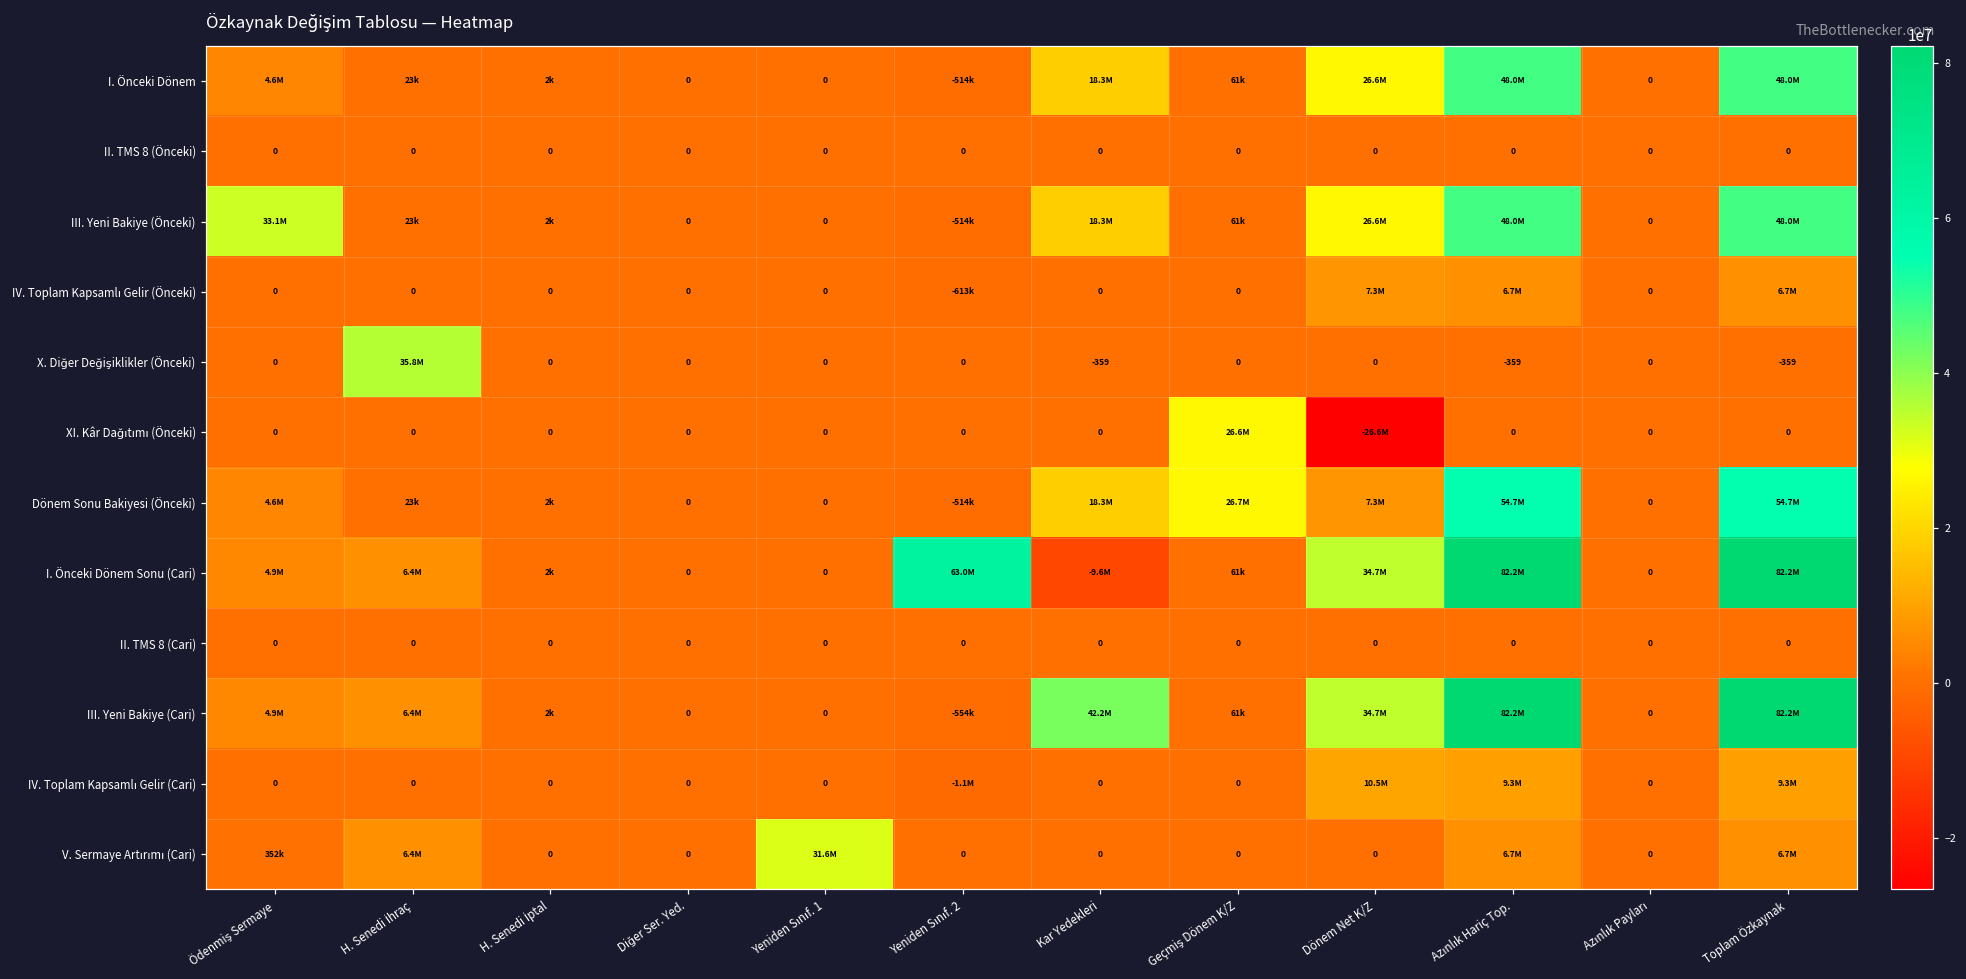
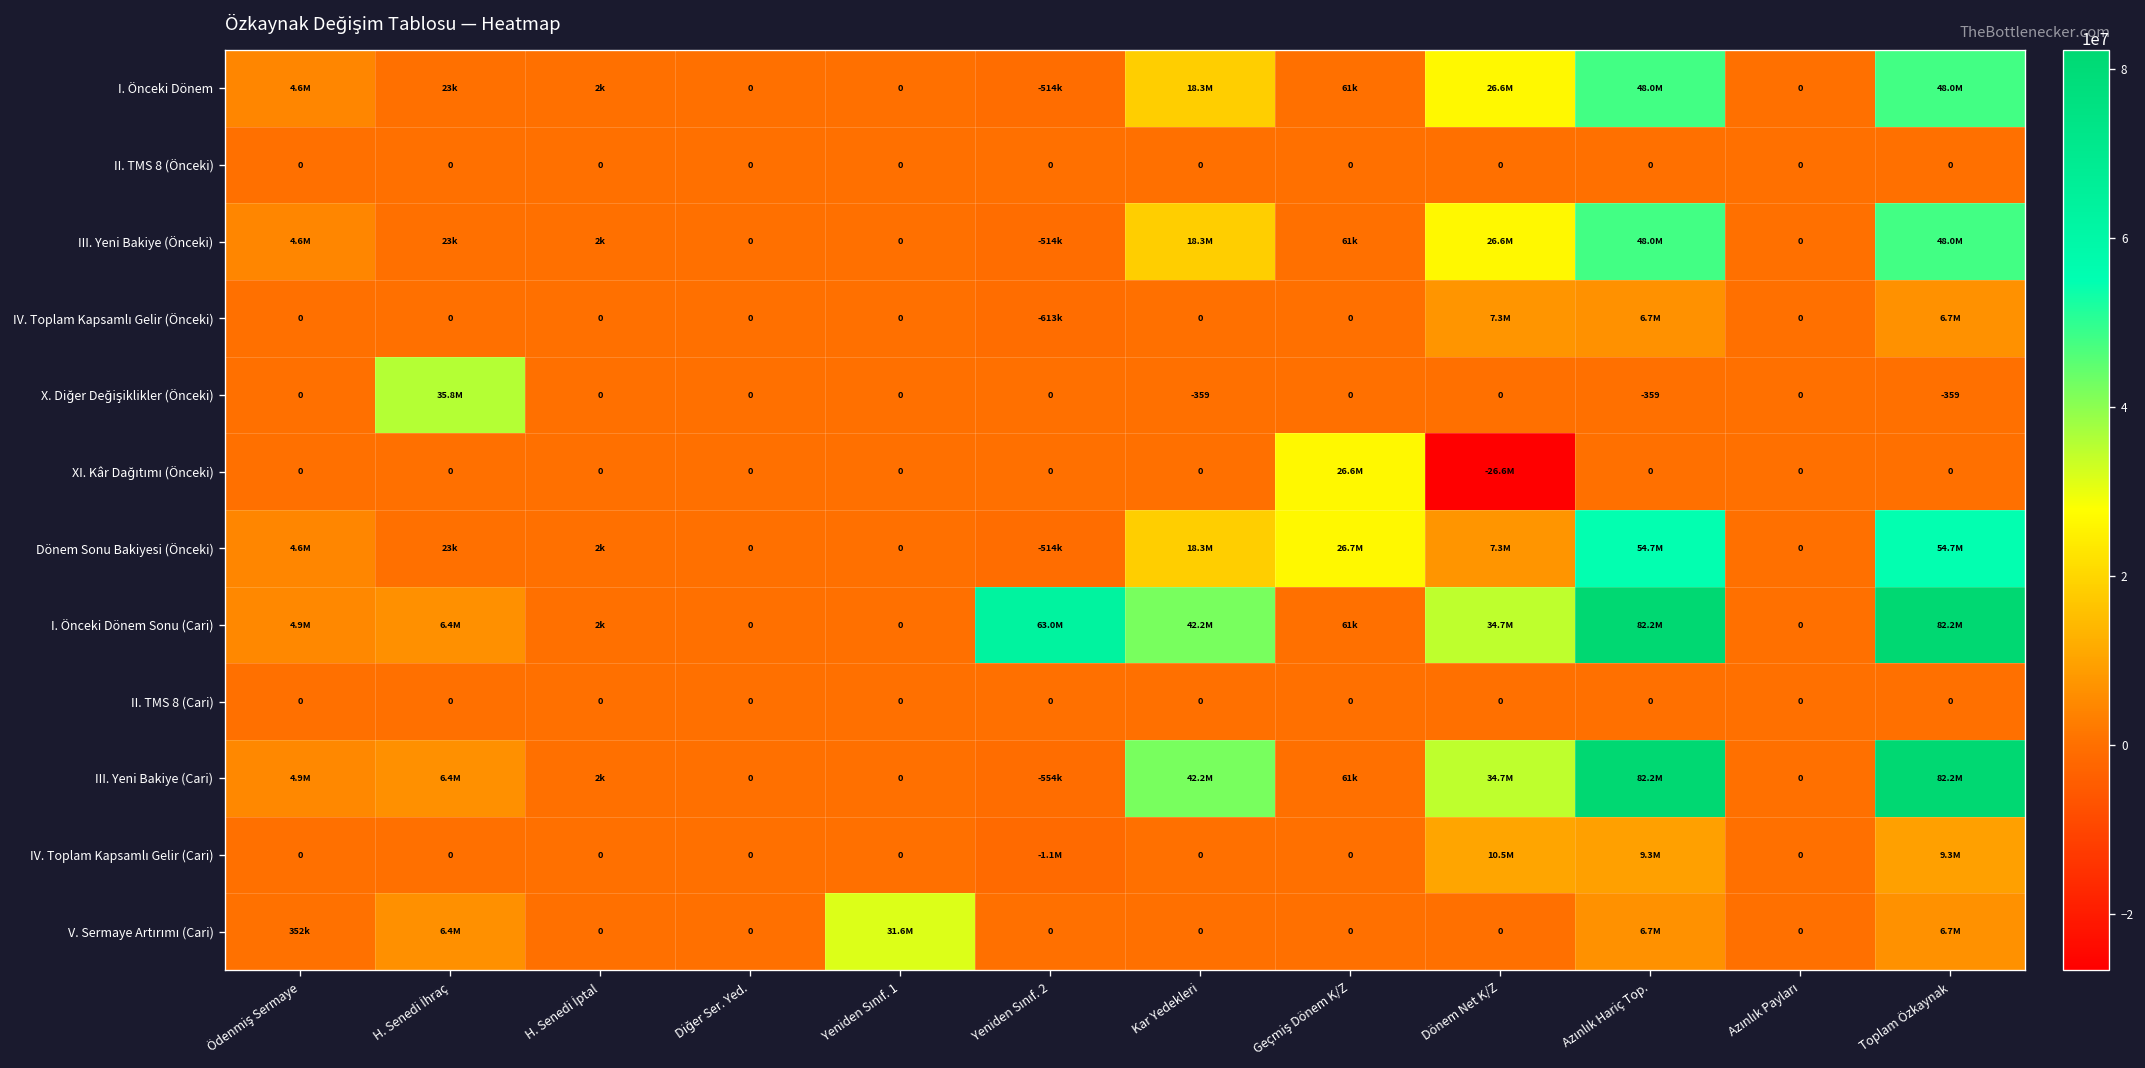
III. Yeni Bakiye (Önceki), Ödenmiş Sermaye: 33.1M -> 4.6M
I. Önceki Dönem Sonu (Cari), Kar Yedekleri: -9.6M -> 42.2M
